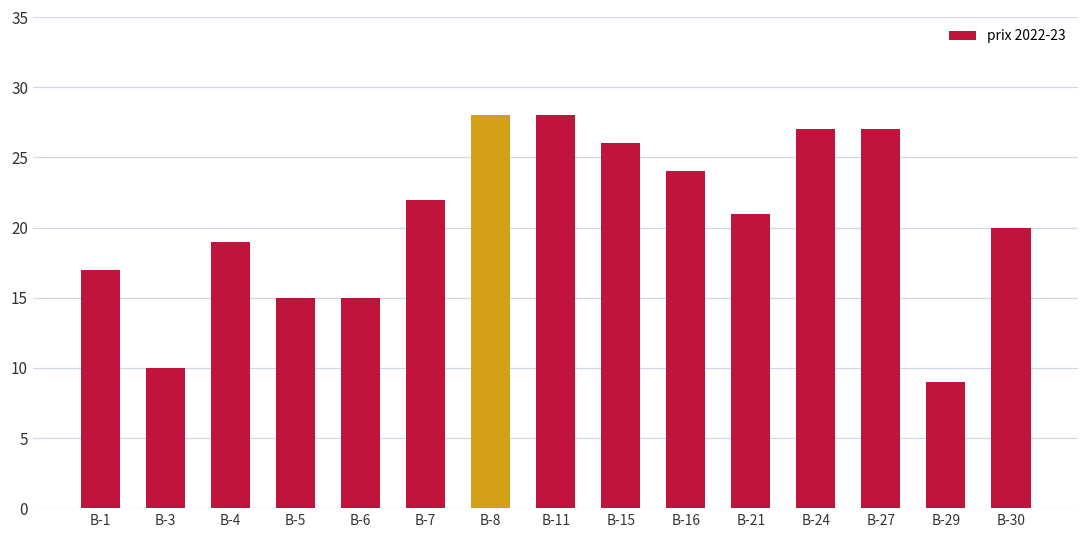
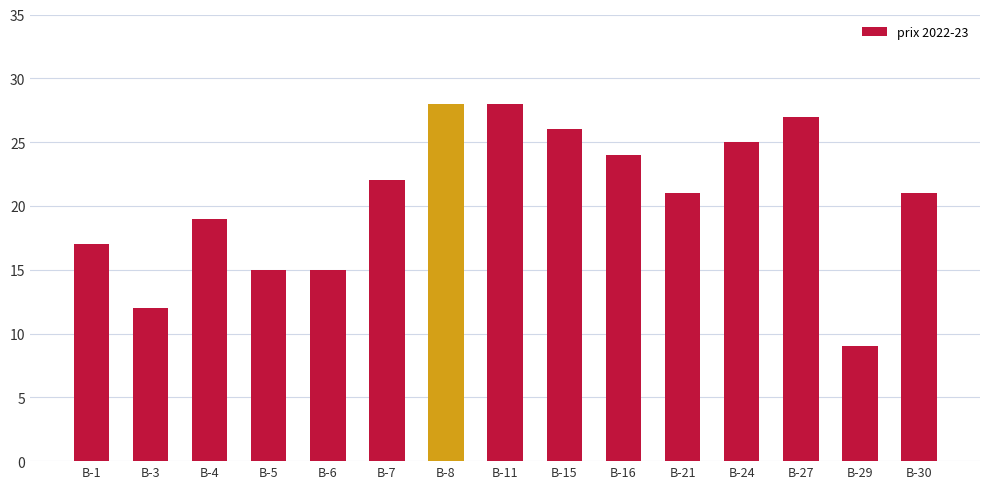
B-3: 10 -> 12
B-24: 27 -> 25
B-30: 20 -> 21
